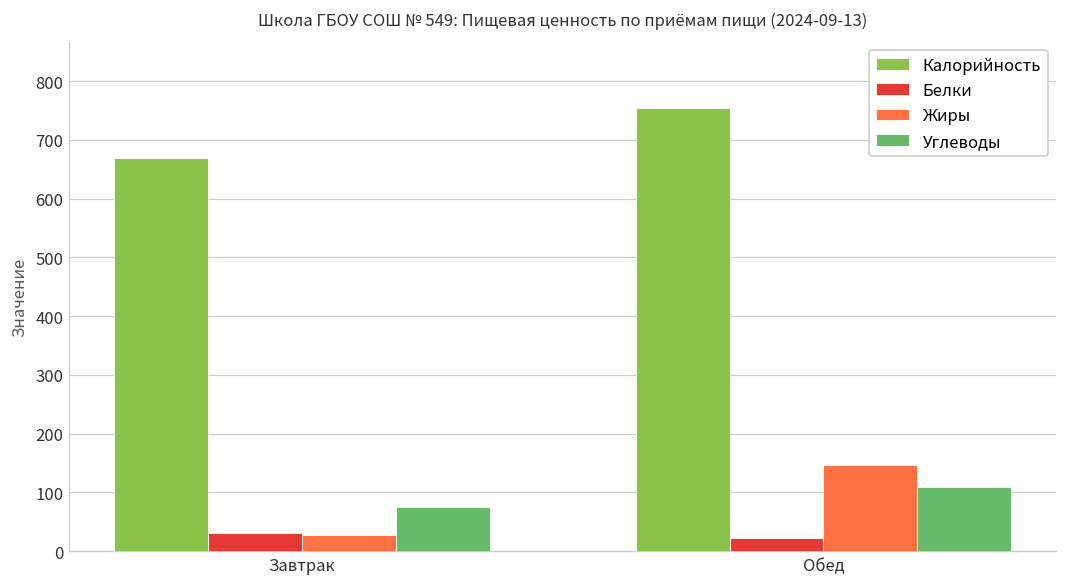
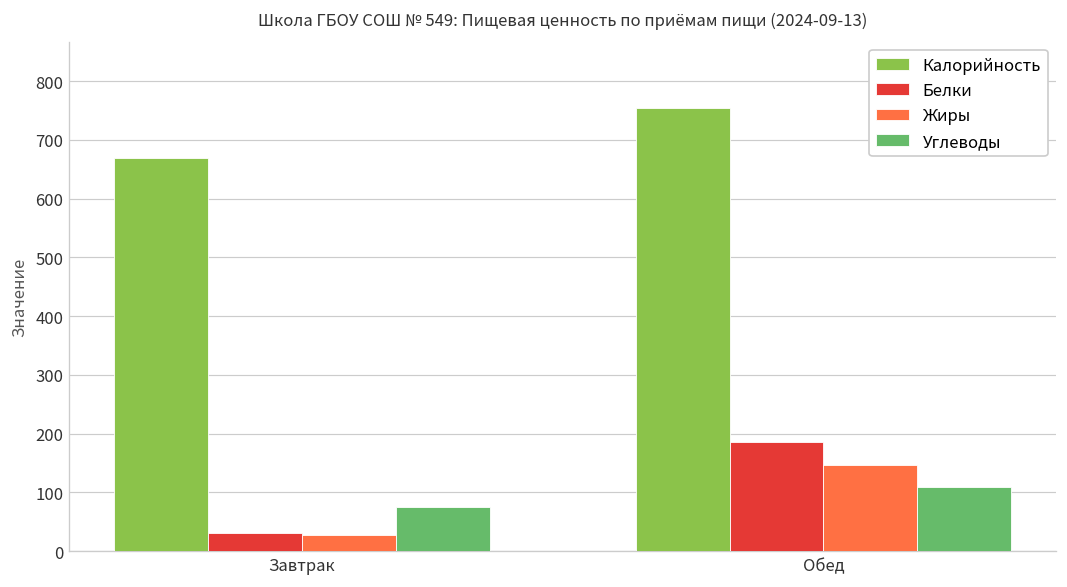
Белки, Обед: 20 -> 190
